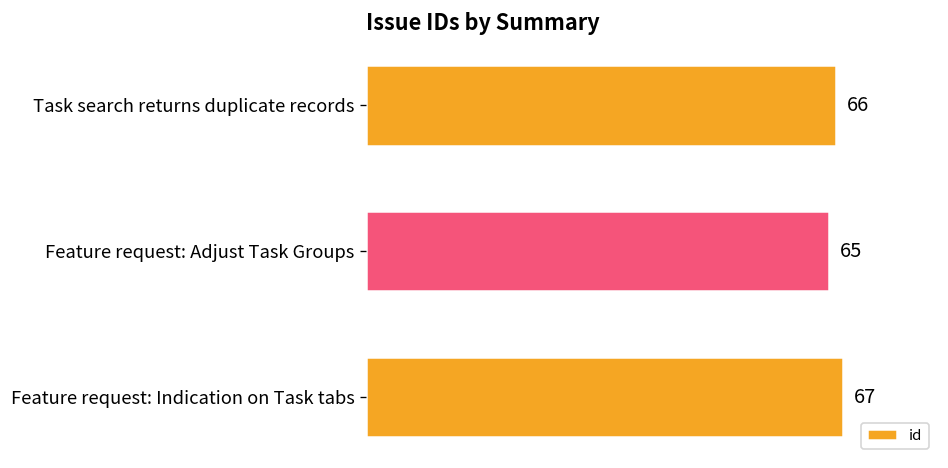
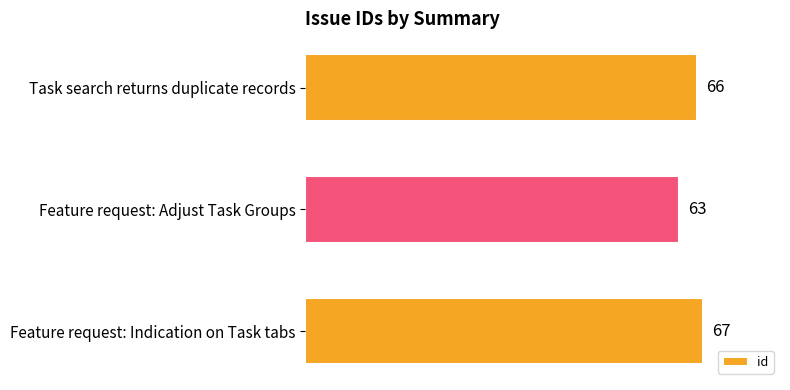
Feature request: Adjust Task Groups: 65 -> 63
